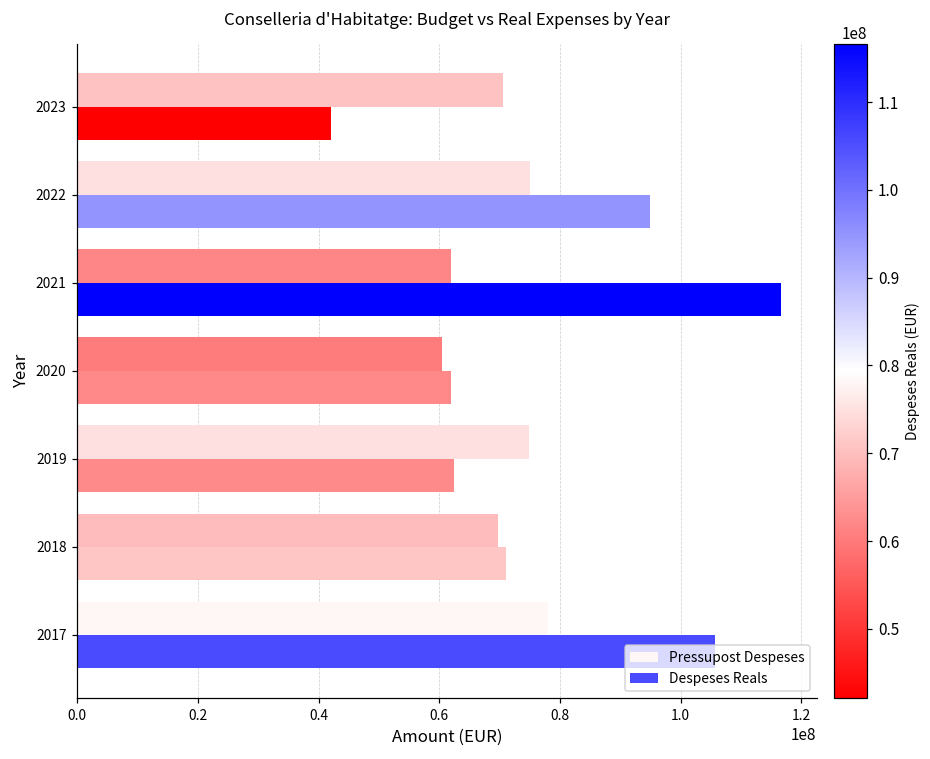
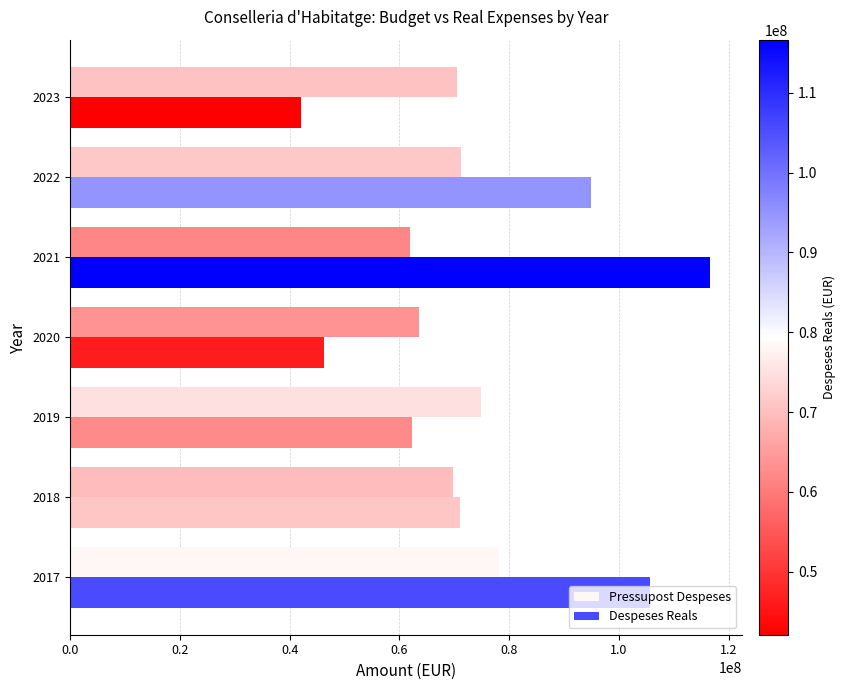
Pressupost Despeses, 2022: 75000000 -> 71000000
Pressupost Despeses, 2020: 60000000 -> 63000000
Despeses Reals, 2020: 62000000 -> 46000000
